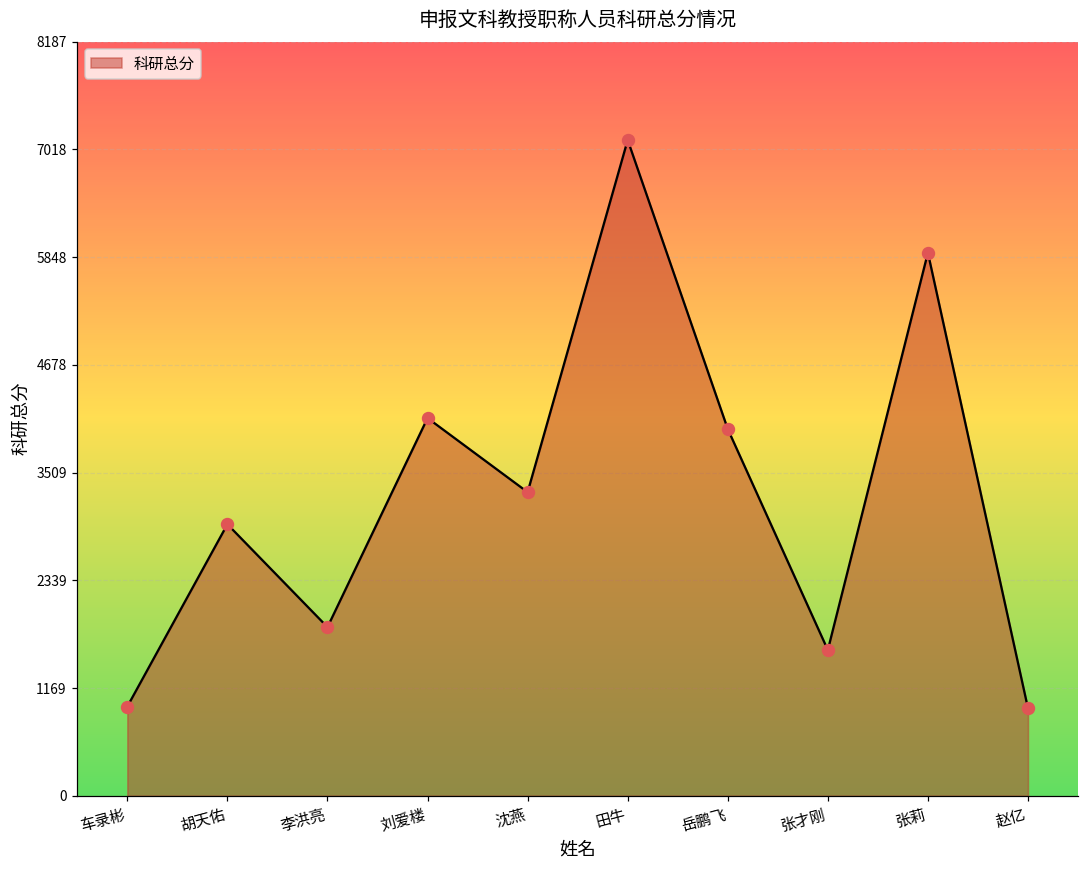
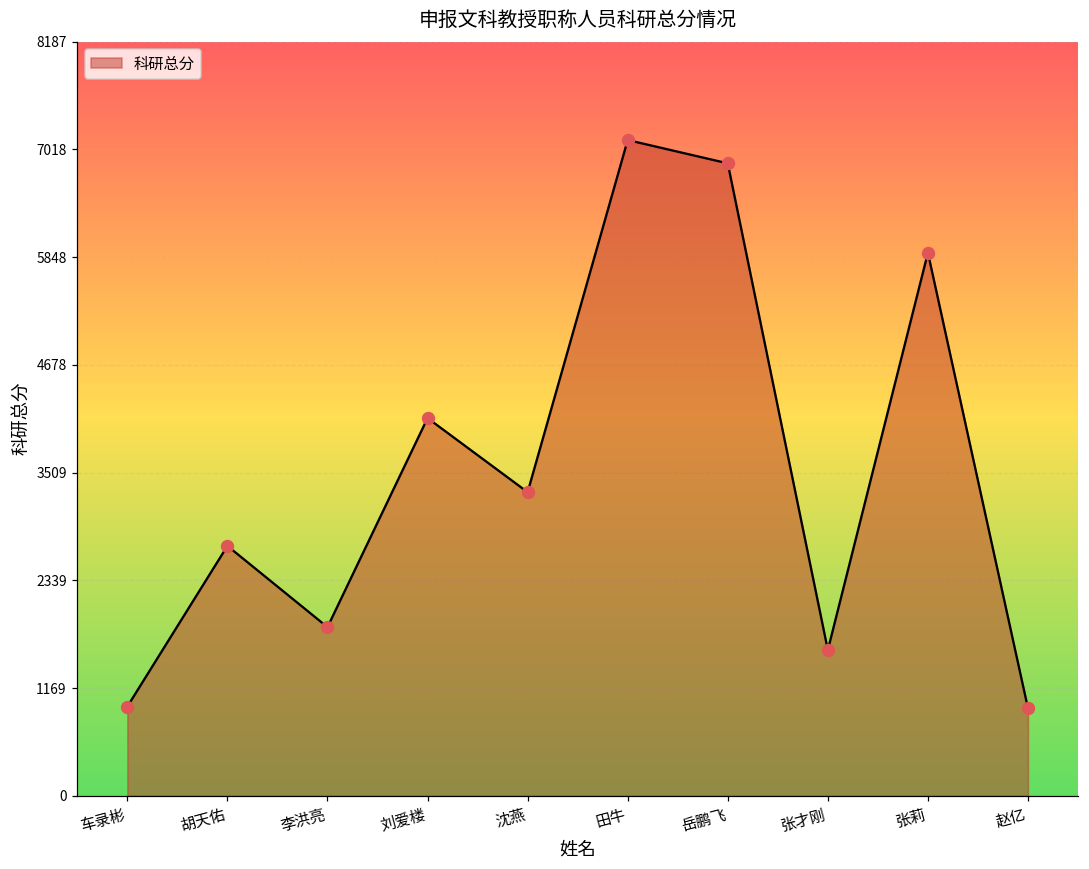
胡天佑: 2900 -> 2700
岳鹏飞: 4000 -> 6900
